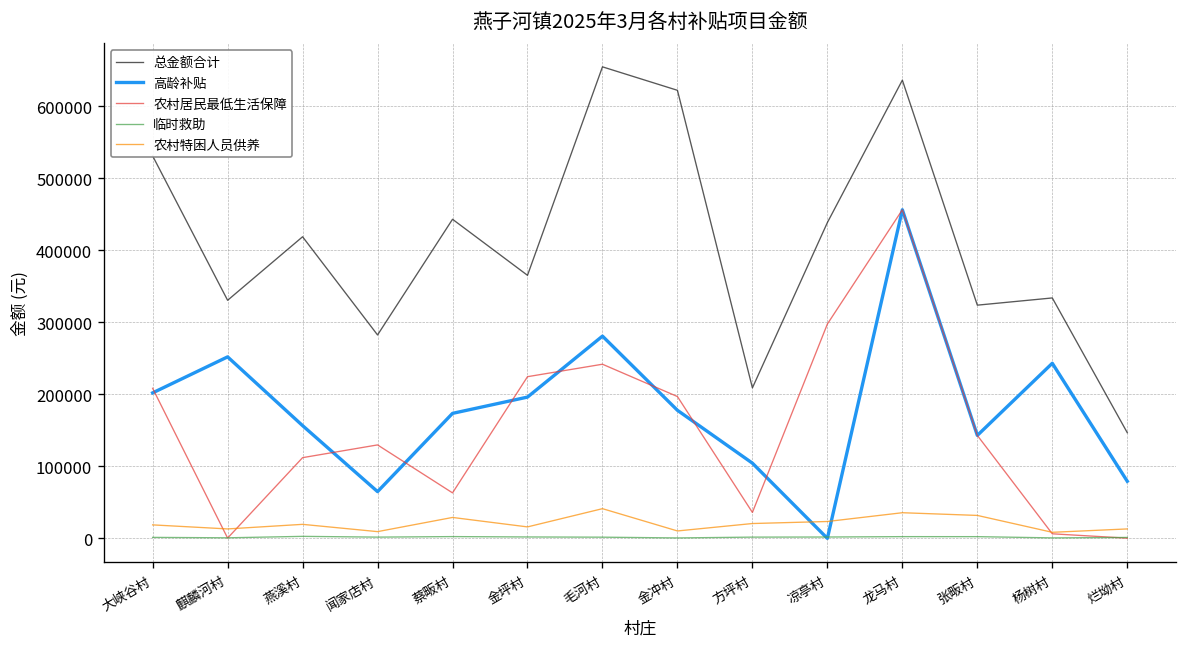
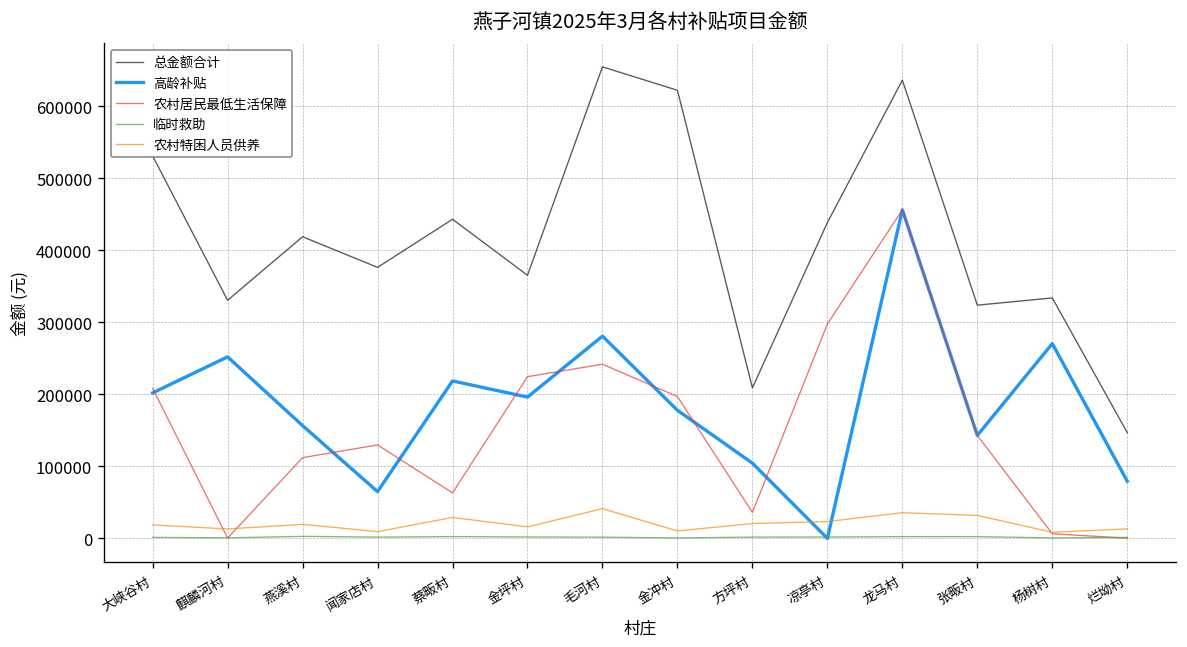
总金额合计, 闻家店村: 280000 -> 380000
高龄补贴, 蔡畈村: 170000 -> 220000
高龄补贴, 杨树村: 240000 -> 270000
